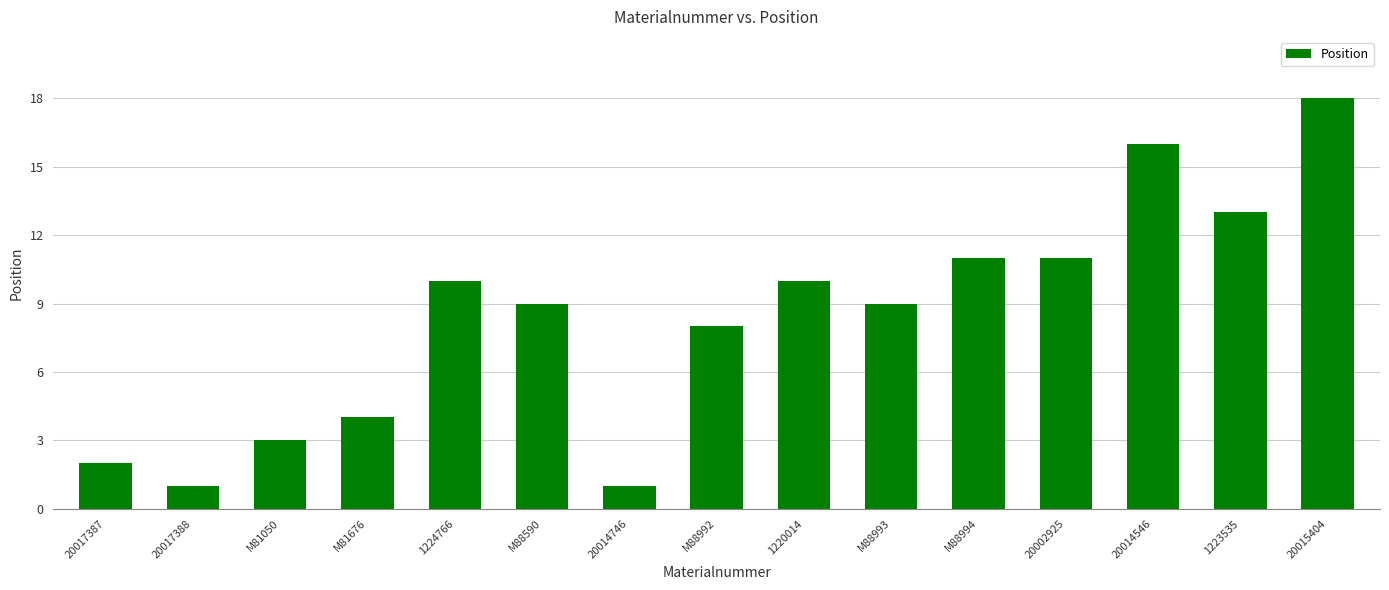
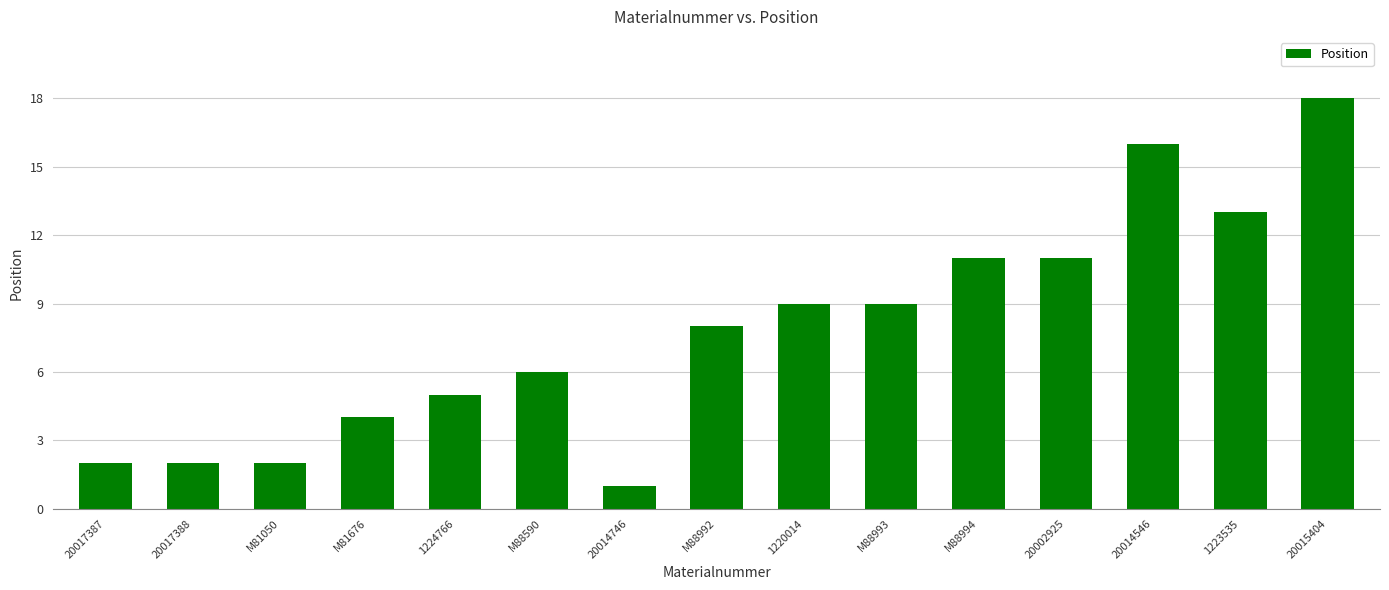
20017388: 1 -> 2
M81050: 3 -> 2
1224766: 10 -> 5
M88590: 9 -> 6
1220014: 10 -> 9
